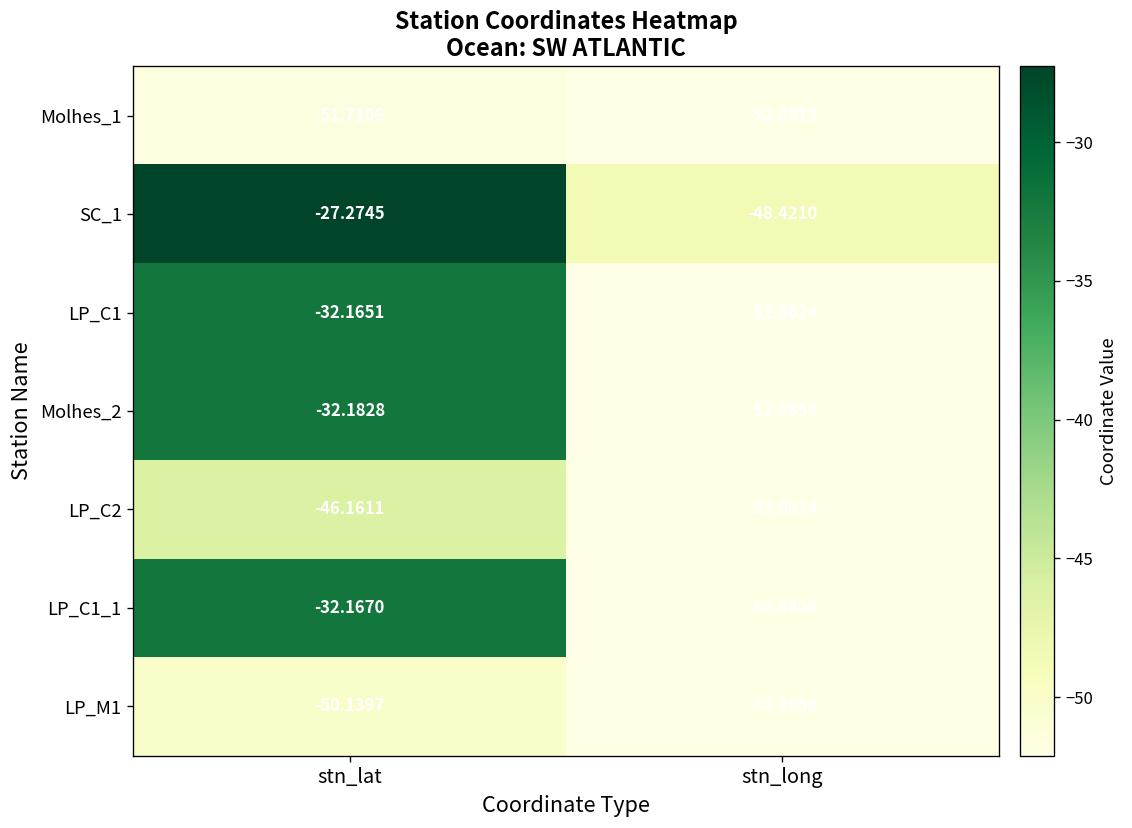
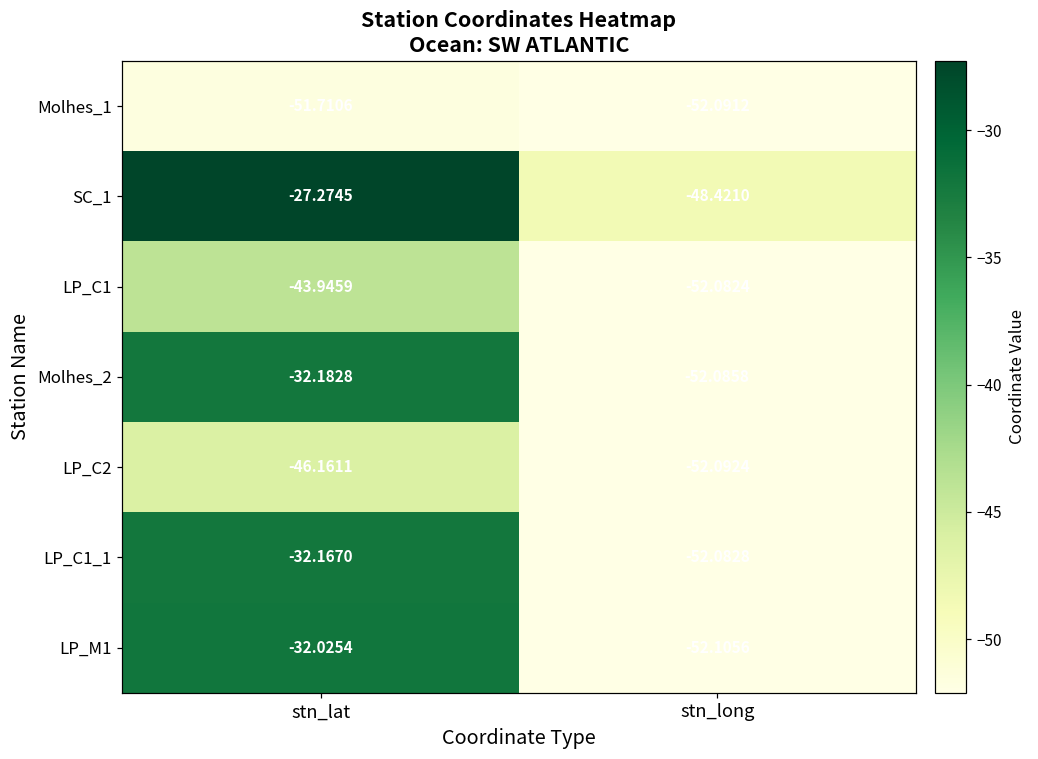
LP_C1, stn_lat: -32.1651 -> -43.9459
LP_M1, stn_lat: -50.1397 -> -32.0254
